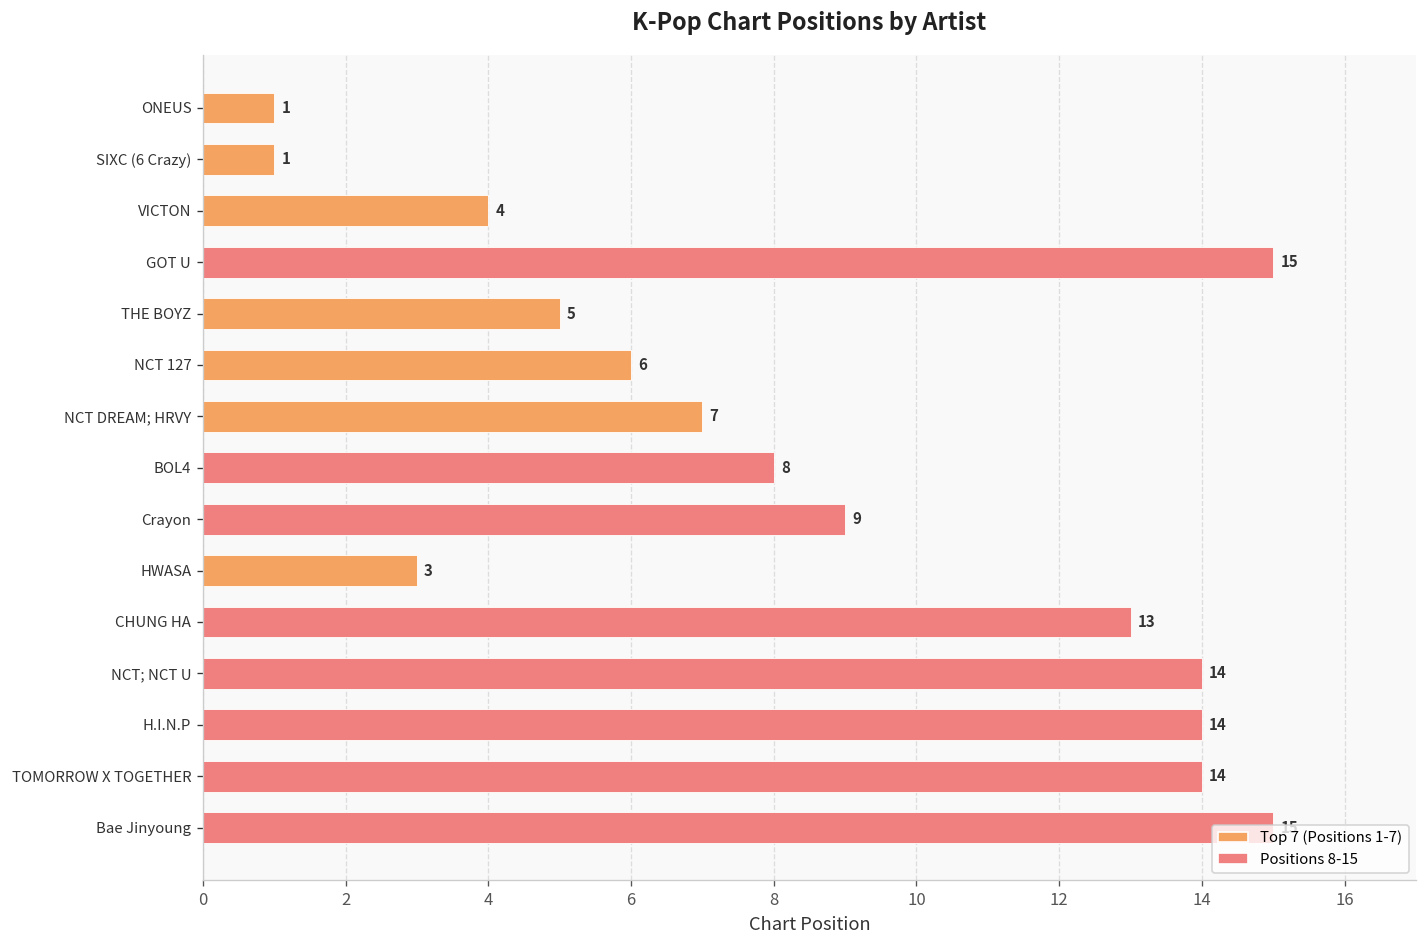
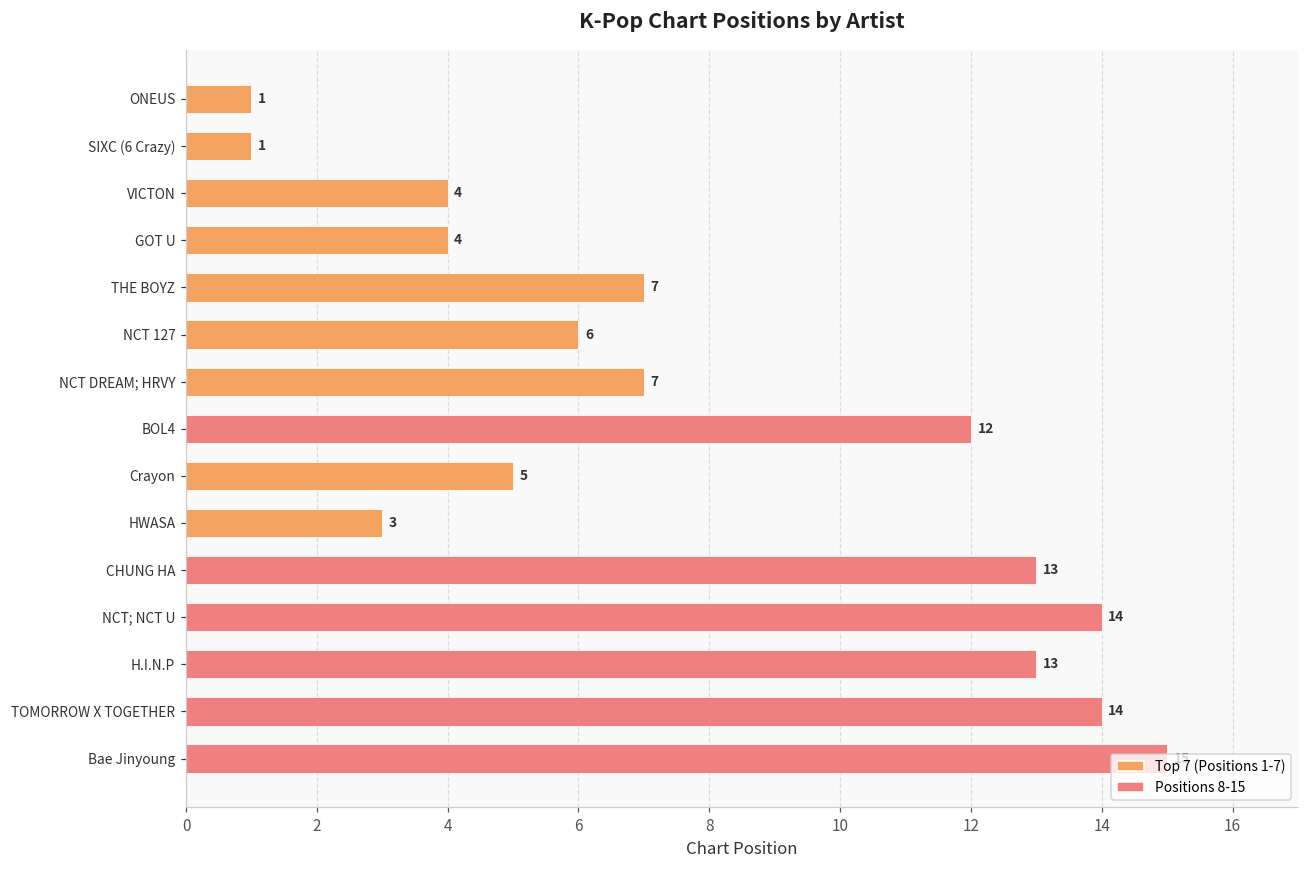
GOT U: 15 -> 4
THE BOYZ: 5 -> 7
BOL4: 8 -> 12
Crayon: 9 -> 5
H.I.N.P: 14 -> 13
